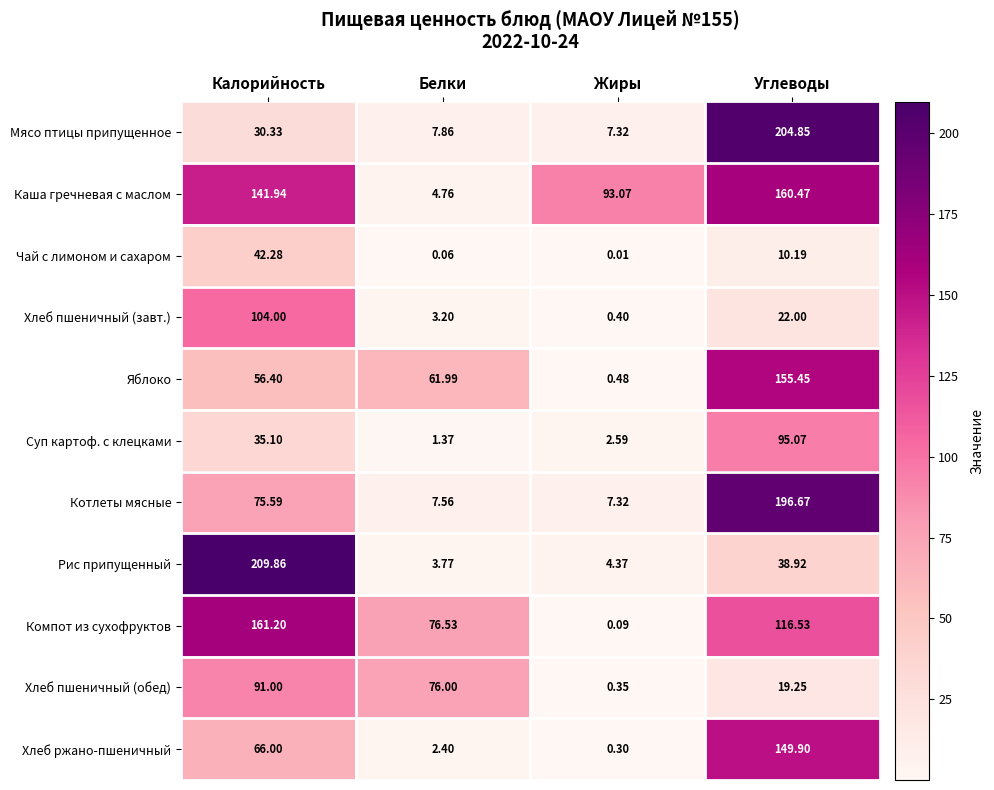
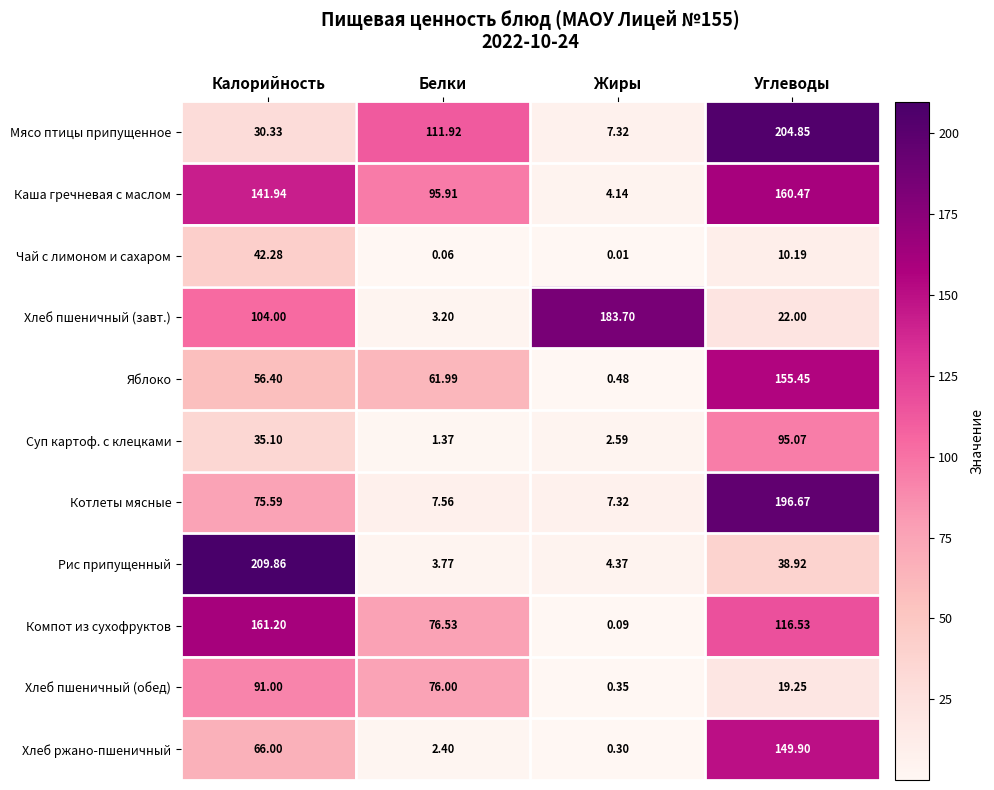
Мясо птицы припущенное, Белки: 7.86 -> 111.92
Каша гречневая с маслом, Белки: 4.76 -> 95.91
Каша гречневая с маслом, Жиры: 93.07 -> 4.14
Хлеб пшеничный (завт.), Жиры: 0.40 -> 183.70
